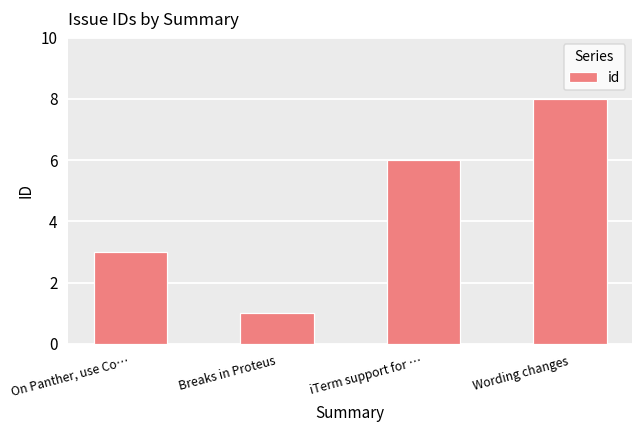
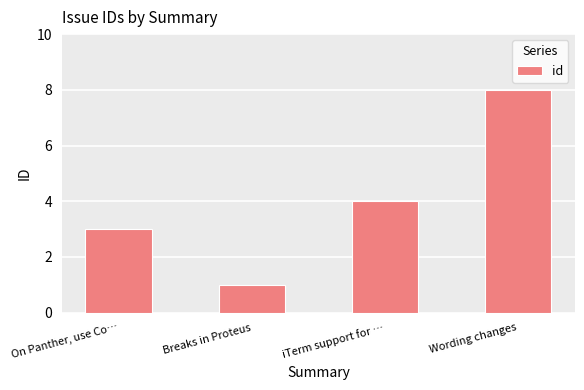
iTerm support for …: 6 -> 4
